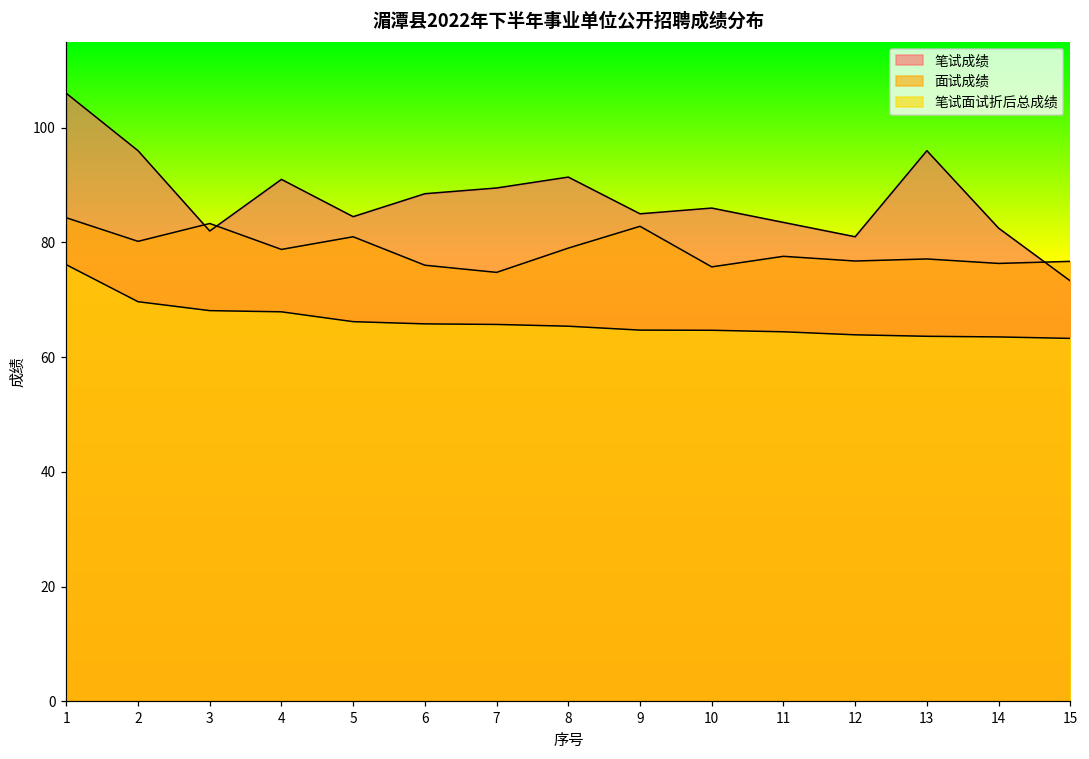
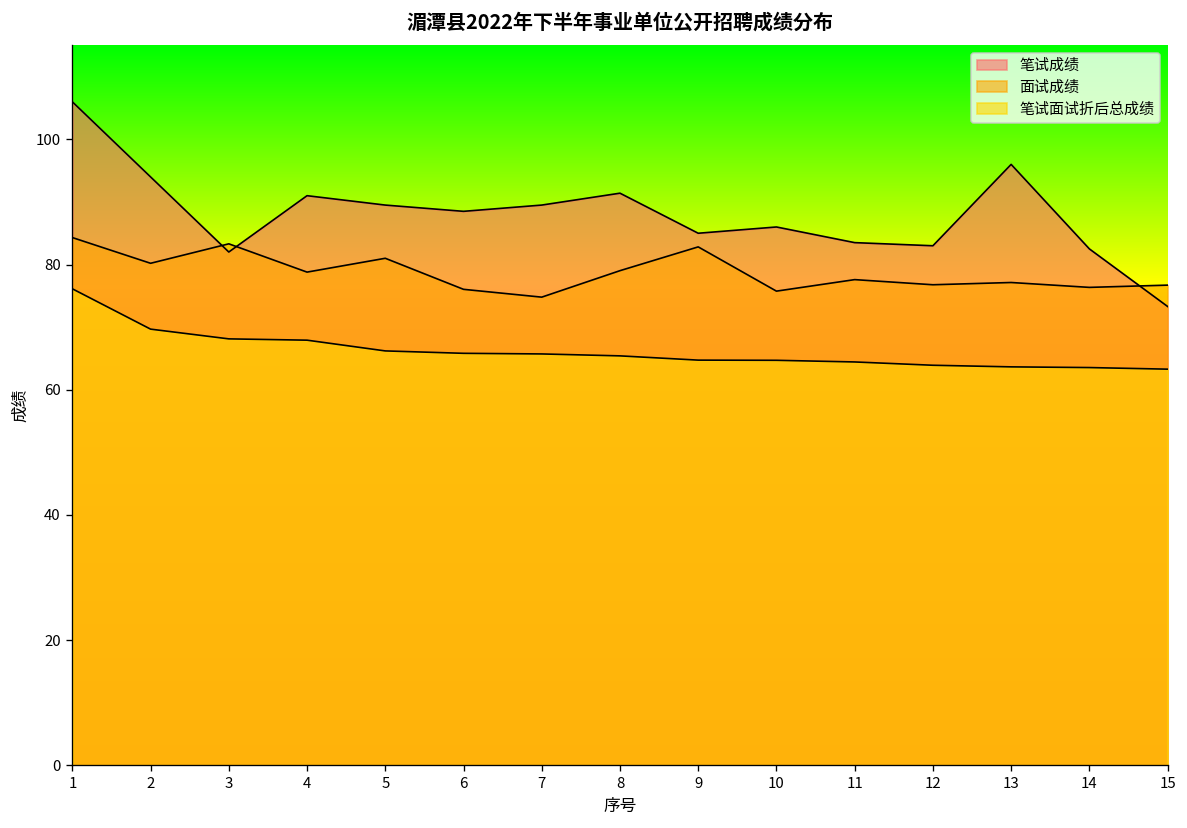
笔试成绩, 2: 96 -> 94
笔试成绩, 5: 85 -> 90
笔试成绩, 12: 81 -> 83
